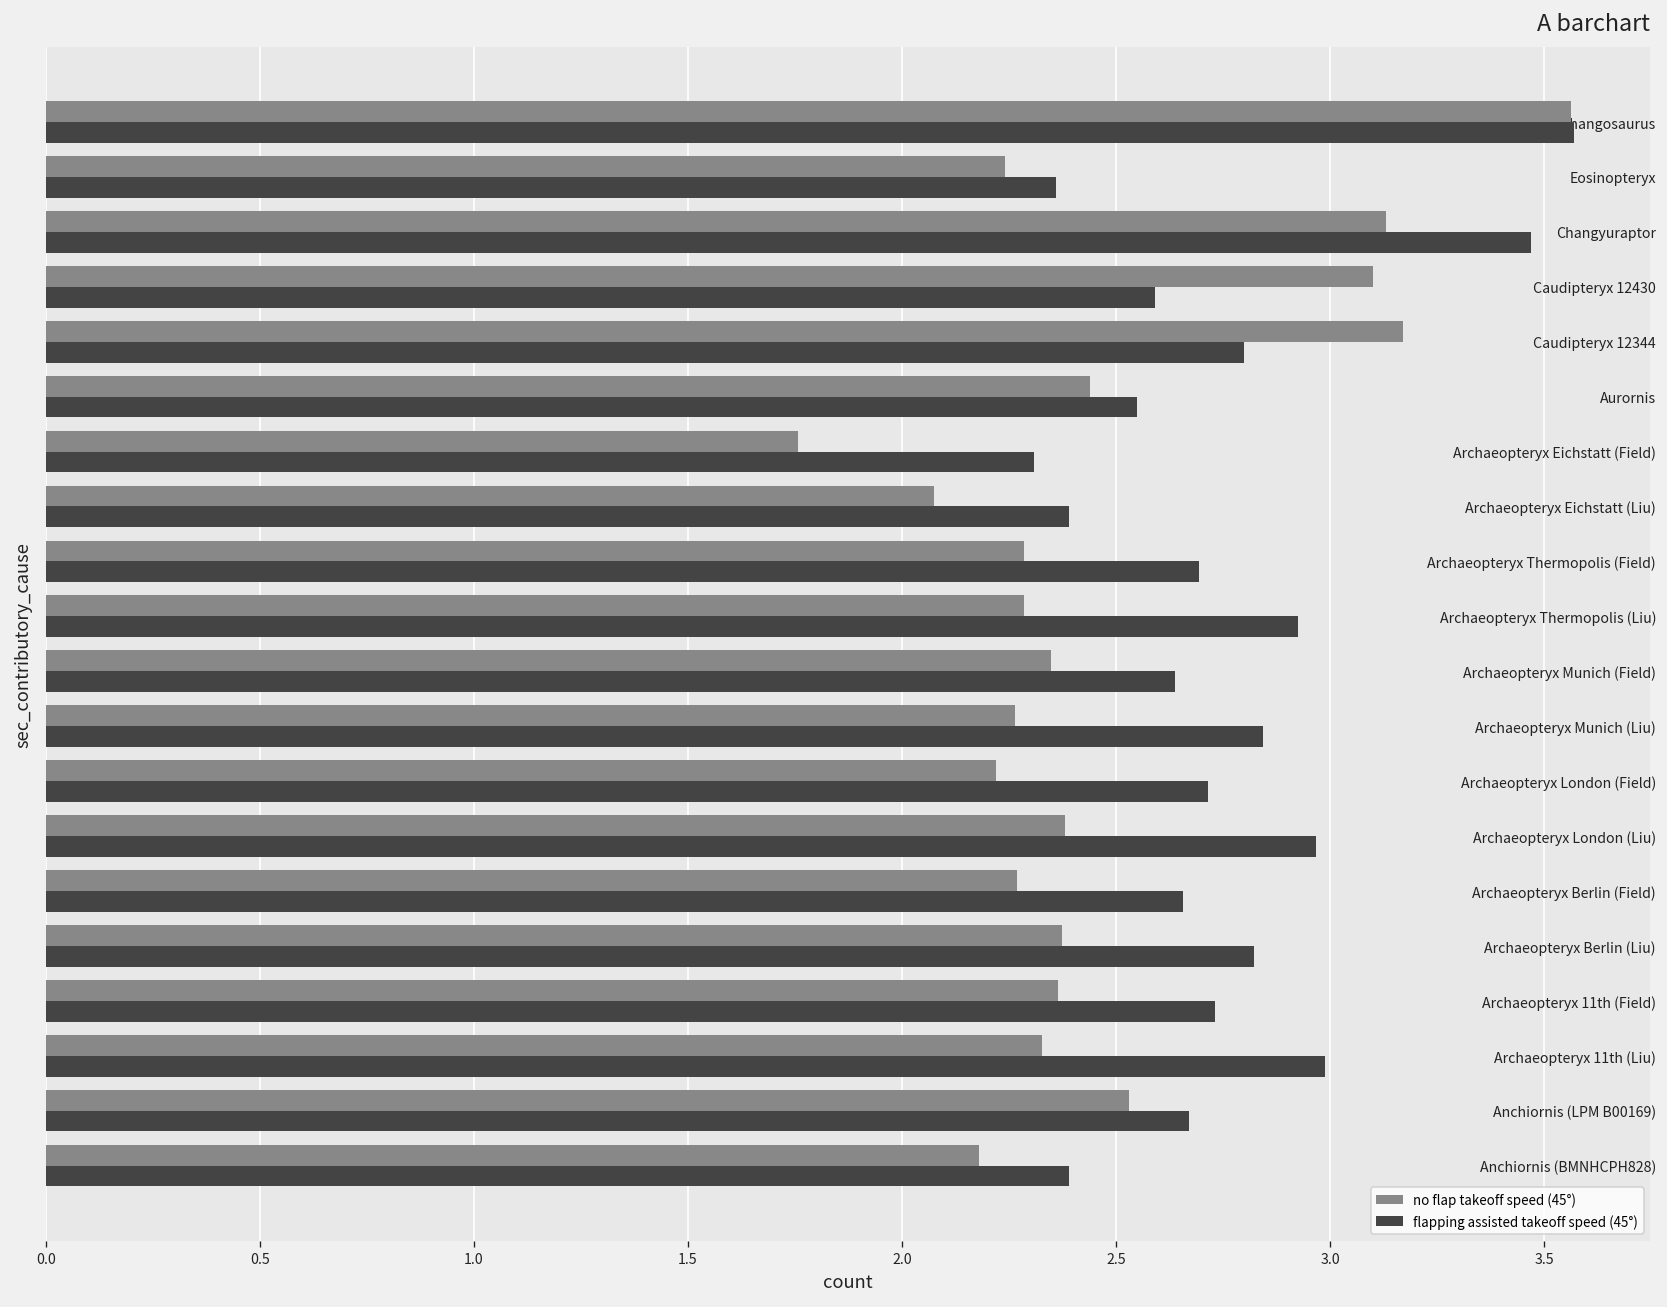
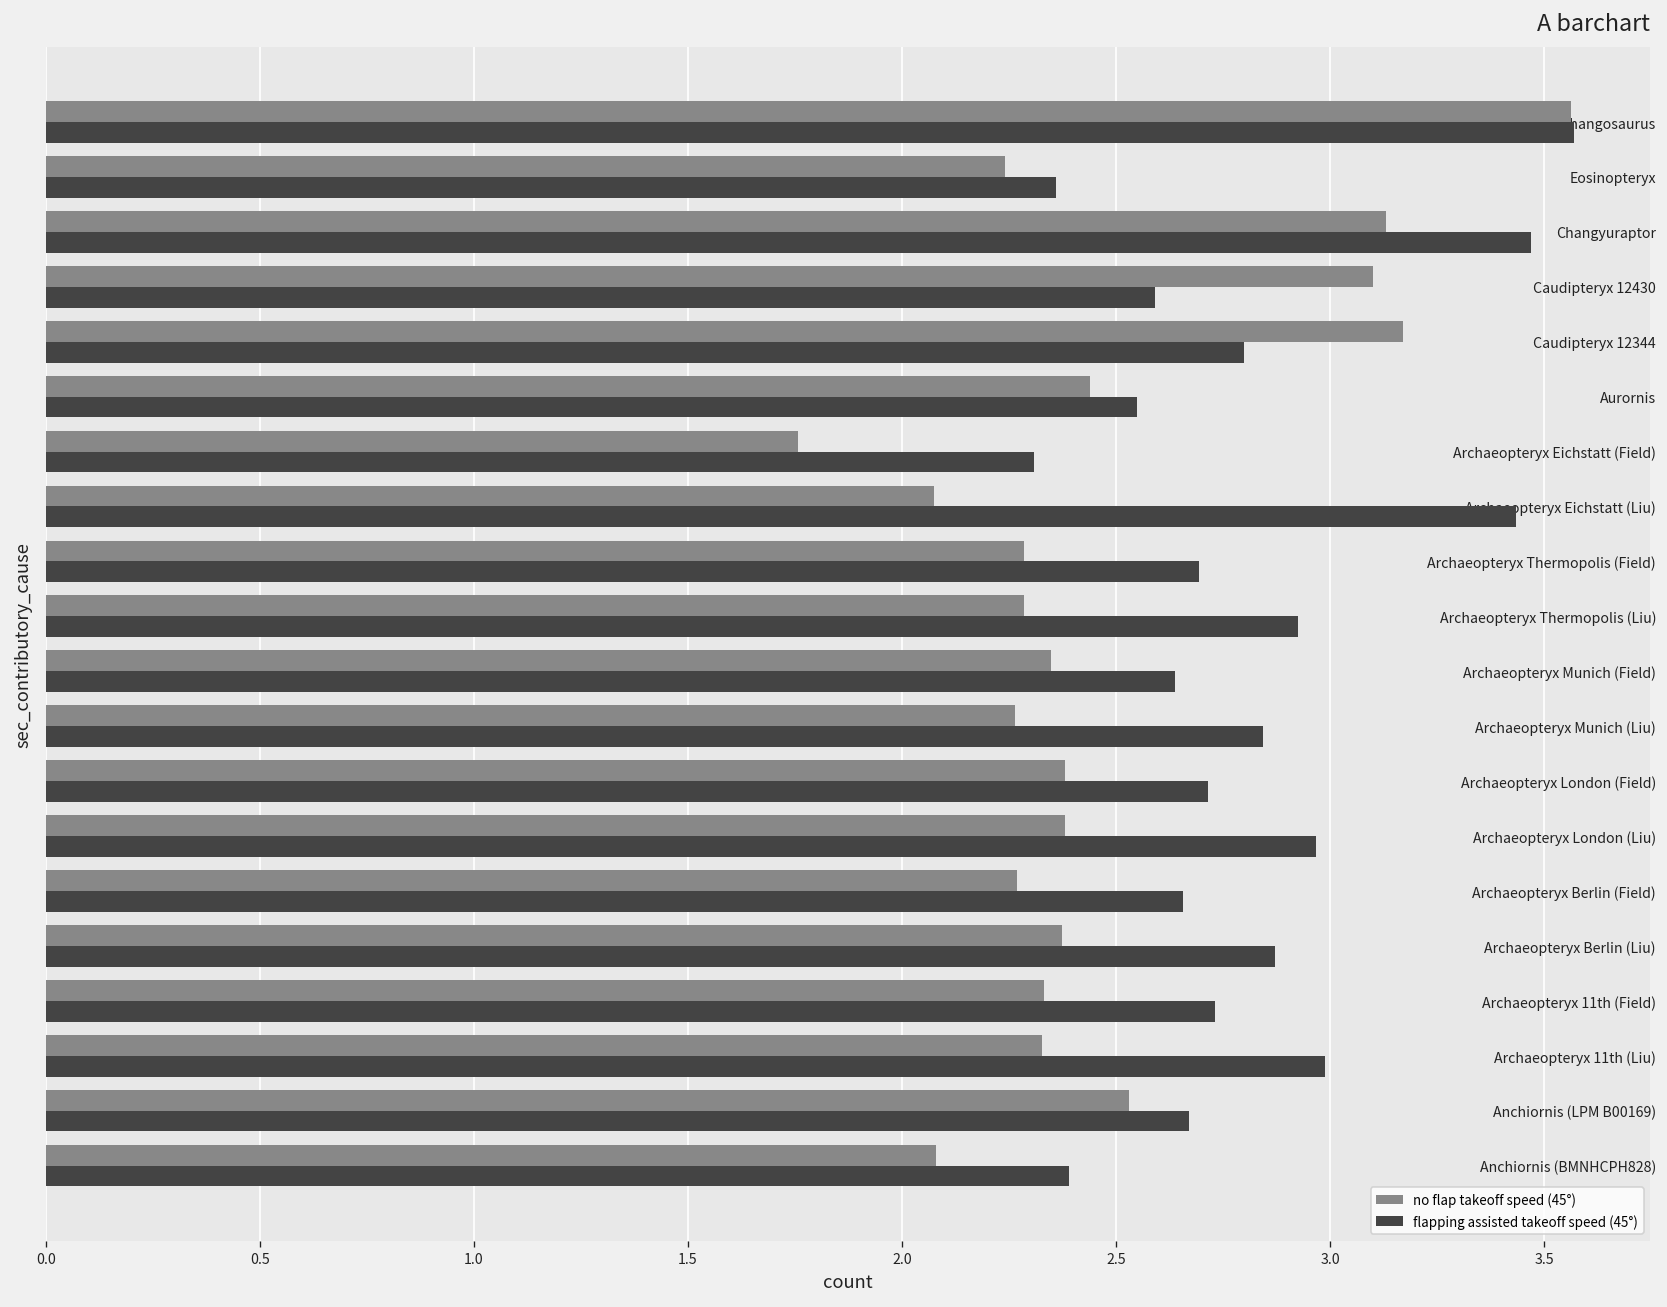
flapping assisted takeoff speed (45°), Archaeopteryx Eichstatt (Liu): 2.39 -> 3.43
no flap takeoff speed (45°), Archaeopteryx London (Field): 2.22 -> 2.38
flapping assisted takeoff speed (45°), Archaeopteryx Berlin (Liu): 2.82 -> 2.87
no flap takeoff speed (45°), Archaeopteryx 11th (Field): 2.37 -> 2.33
no flap takeoff speed (45°), Anchiornis (BMNHCPH828): 2.18 -> 2.08
